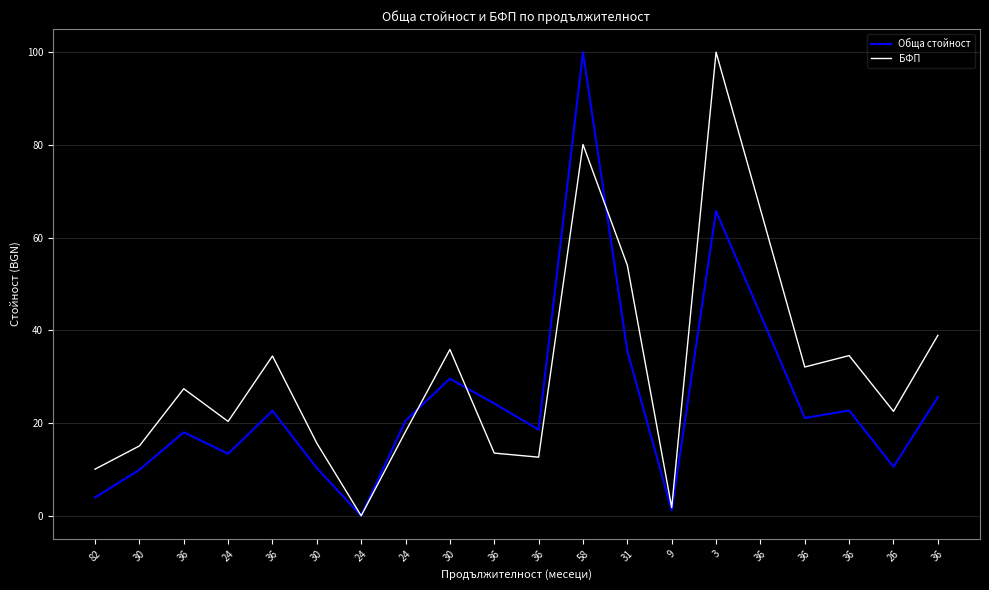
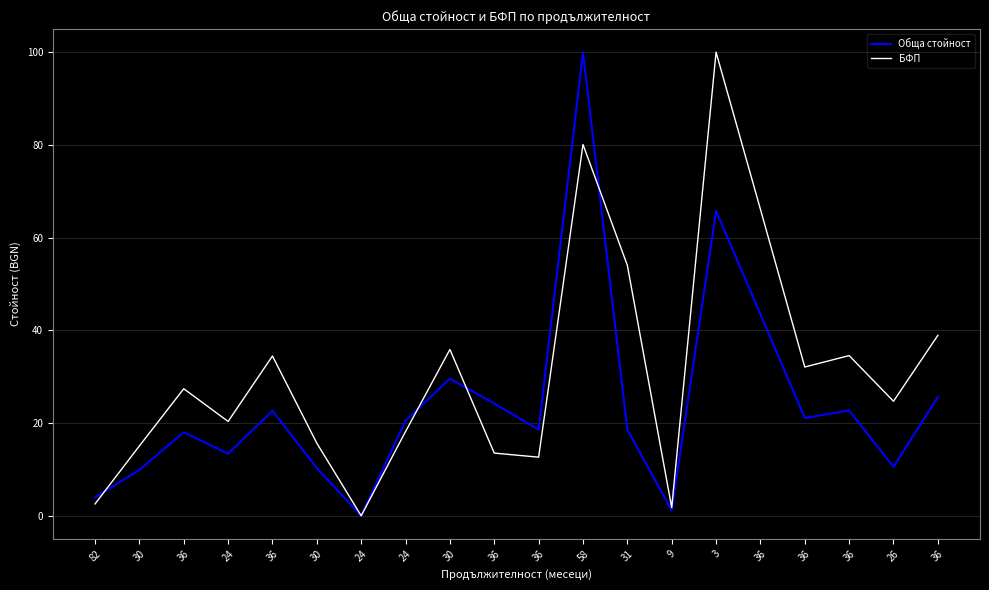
БФП, 82: 10 -> 3
Обща стойност, 31: 36 -> 19
БФП, 26: 23 -> 25
